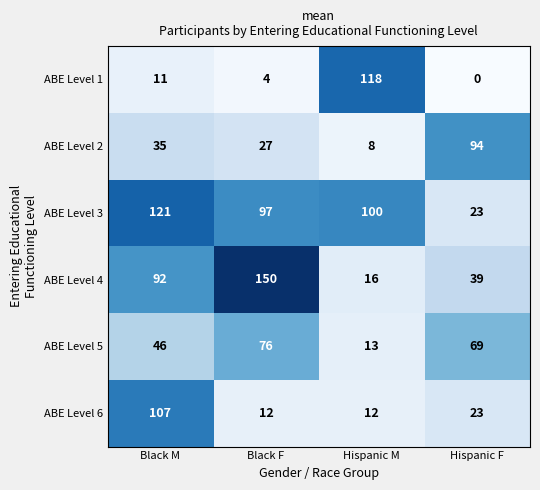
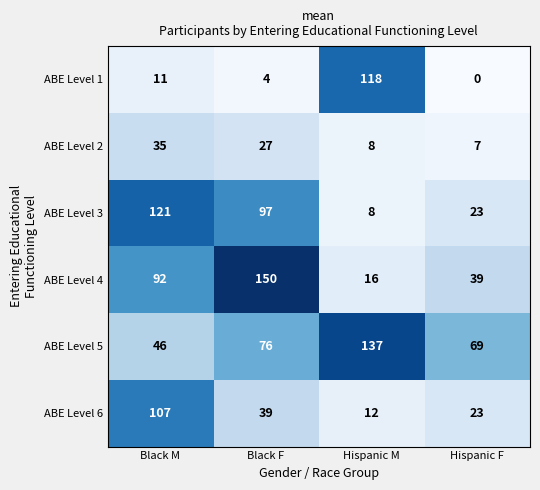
ABE Level 2, Hispanic F: 94 -> 7
ABE Level 3, Hispanic M: 100 -> 8
ABE Level 5, Hispanic M: 13 -> 137
ABE Level 6, Black F: 12 -> 39
